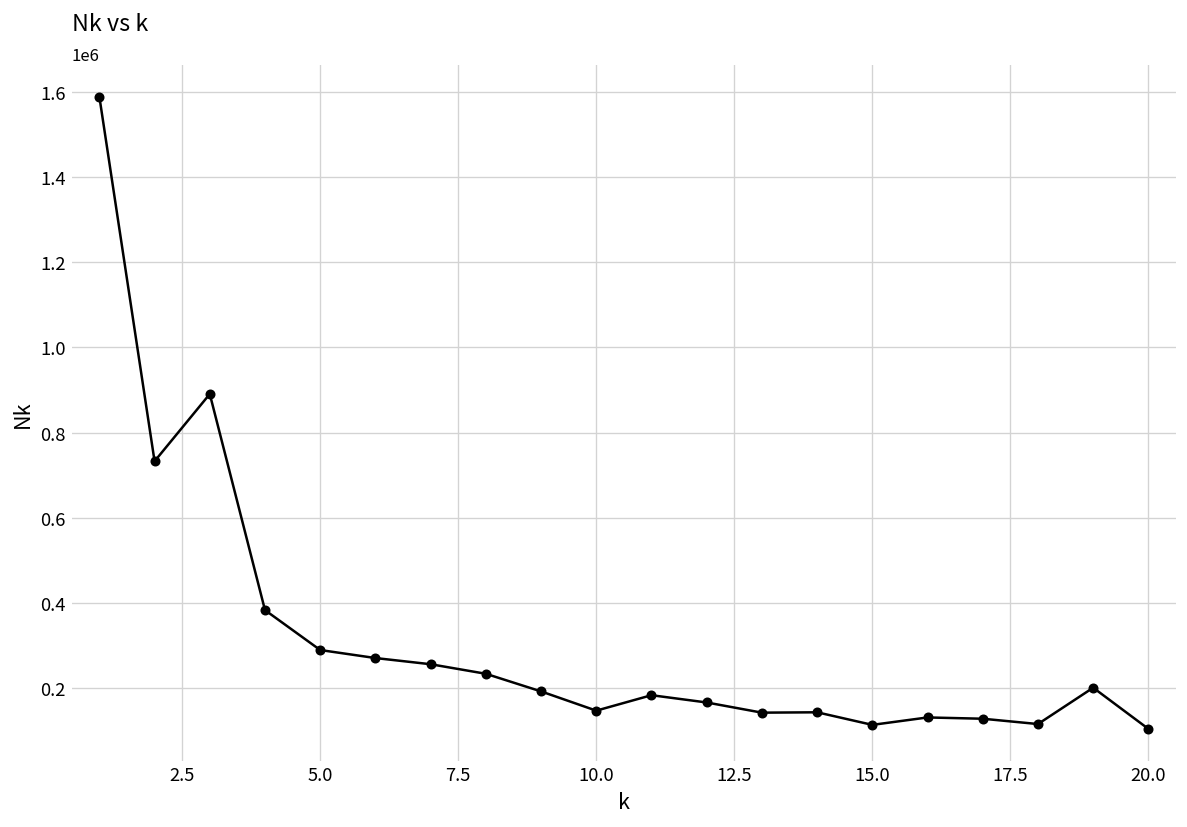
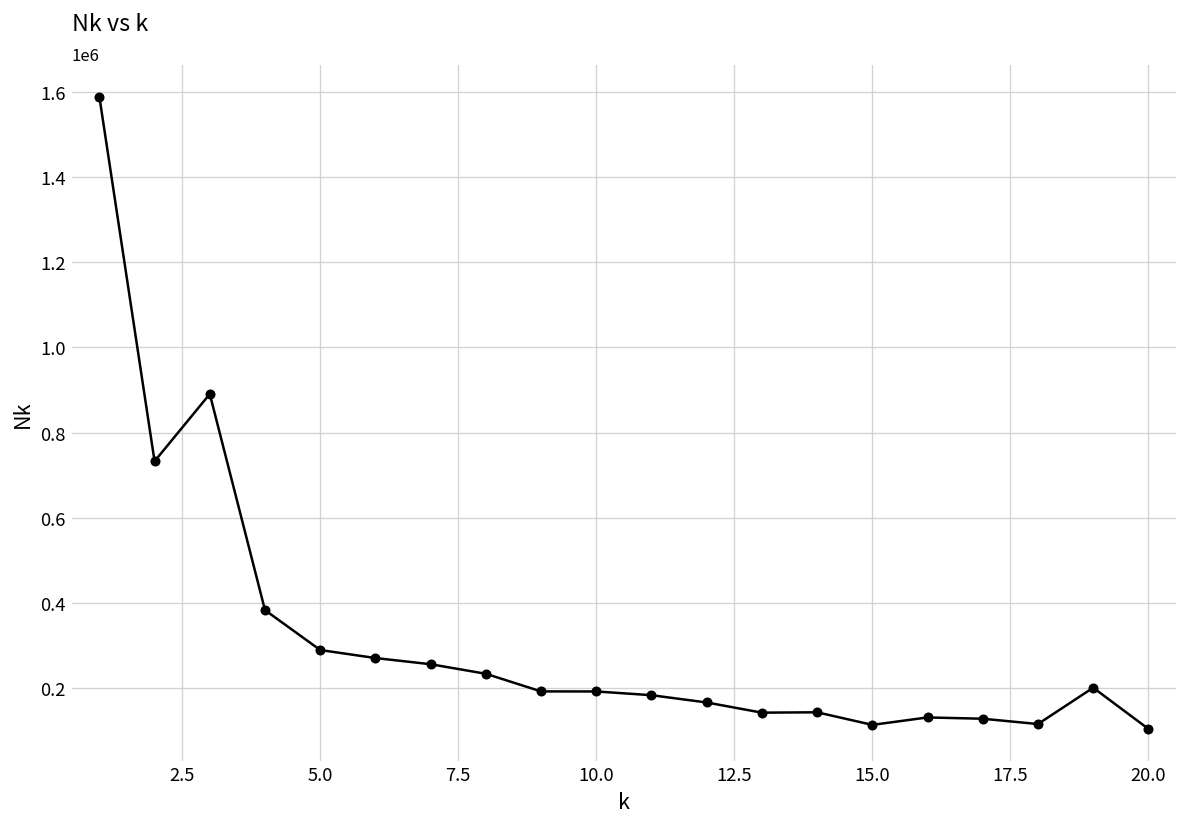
10.0: 150000 -> 190000
